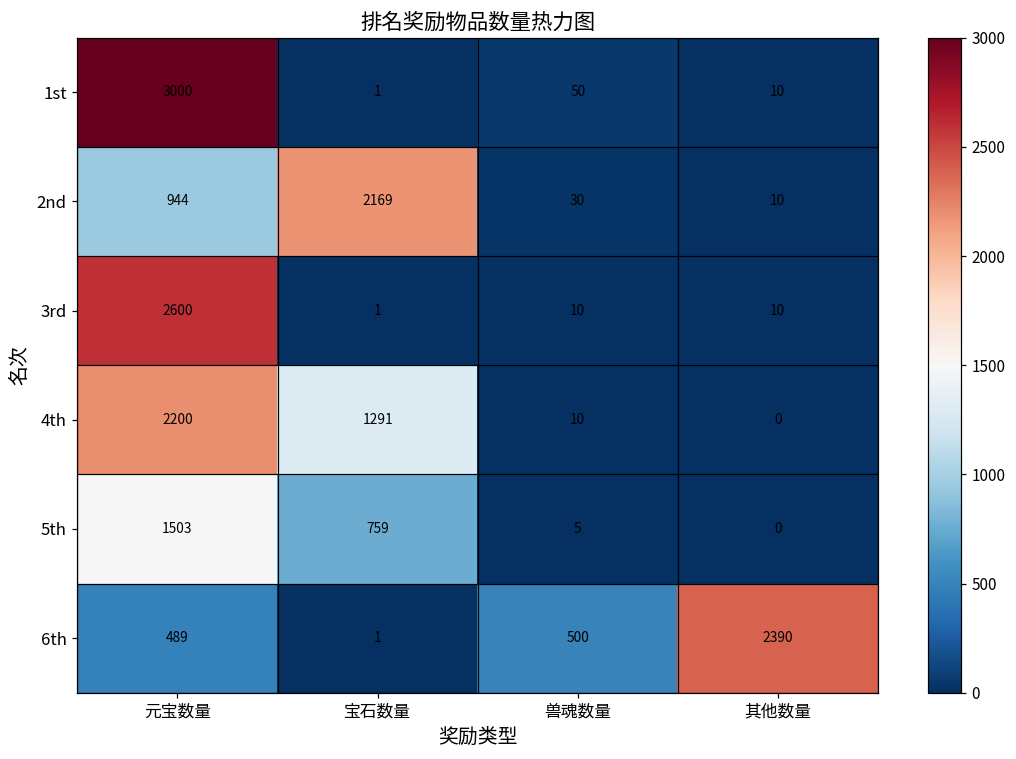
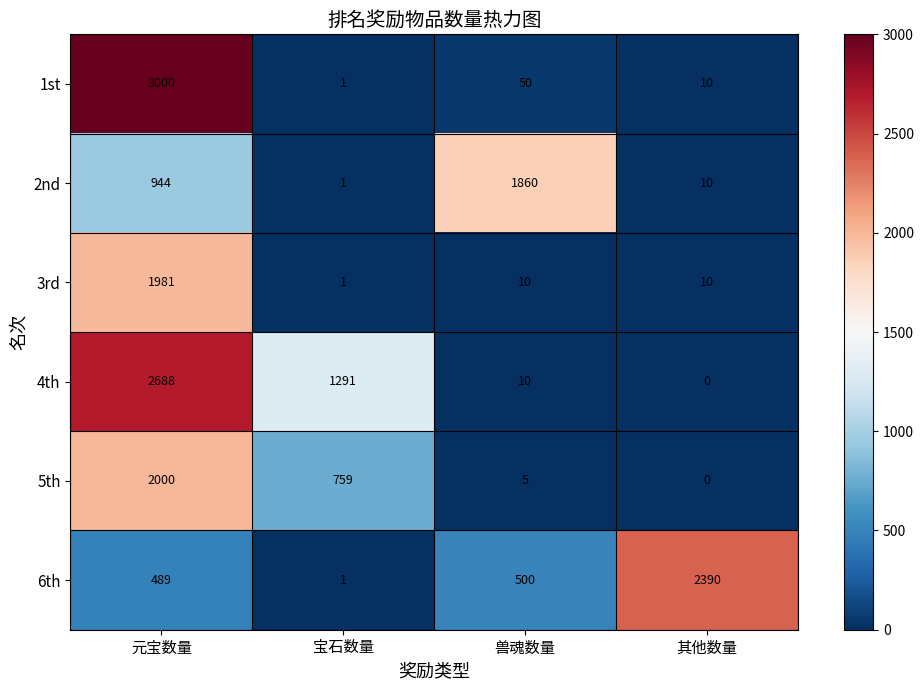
2nd, 宝石数量: 2169 -> 1
2nd, 兽魂数量: 30 -> 1860
3rd, 元宝数量: 2600 -> 1981
4th, 元宝数量: 2200 -> 2688
5th, 元宝数量: 1503 -> 2000
